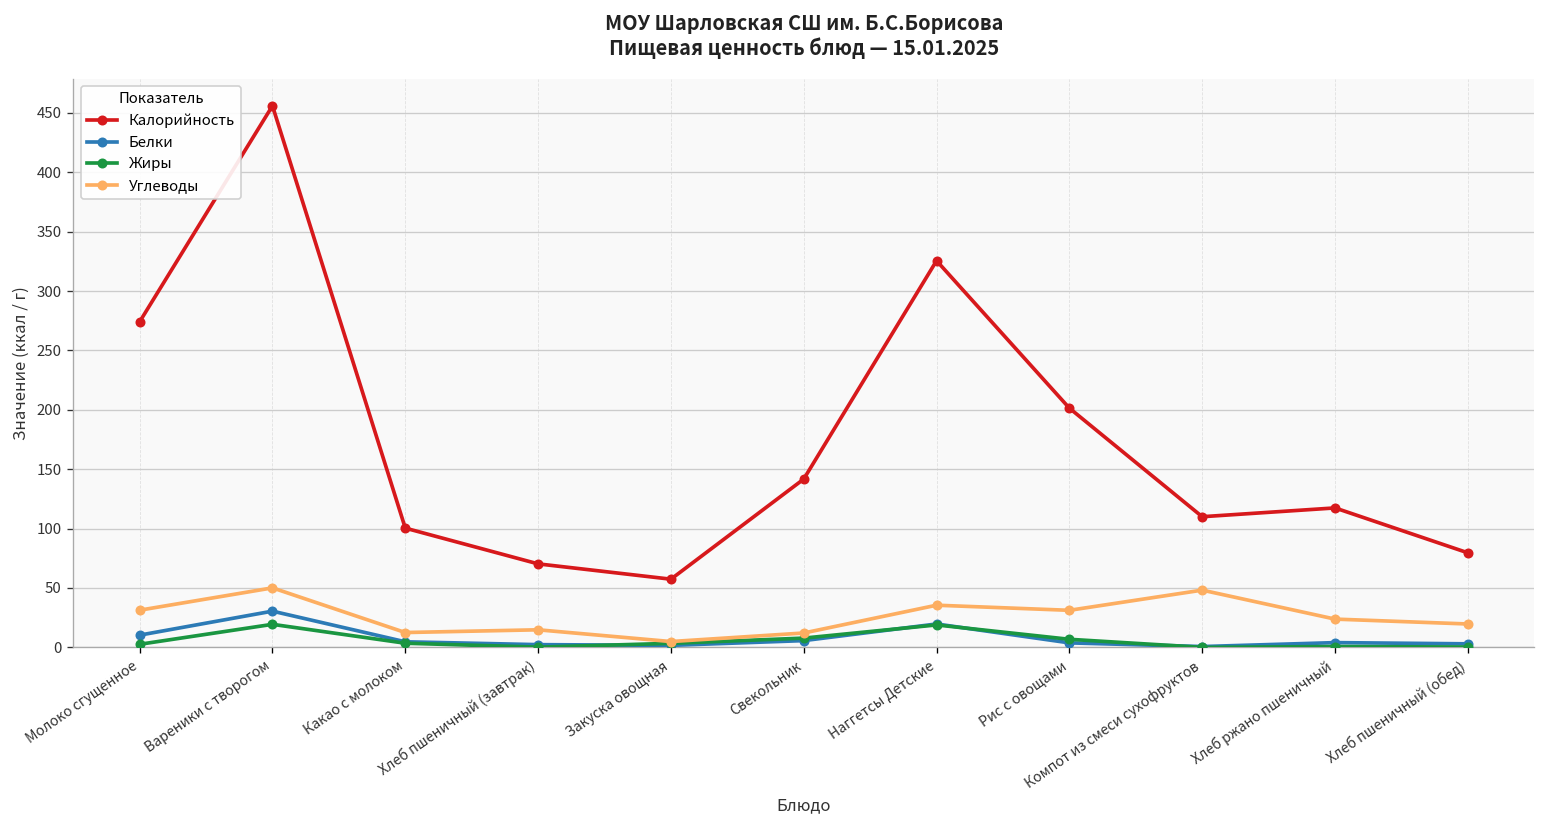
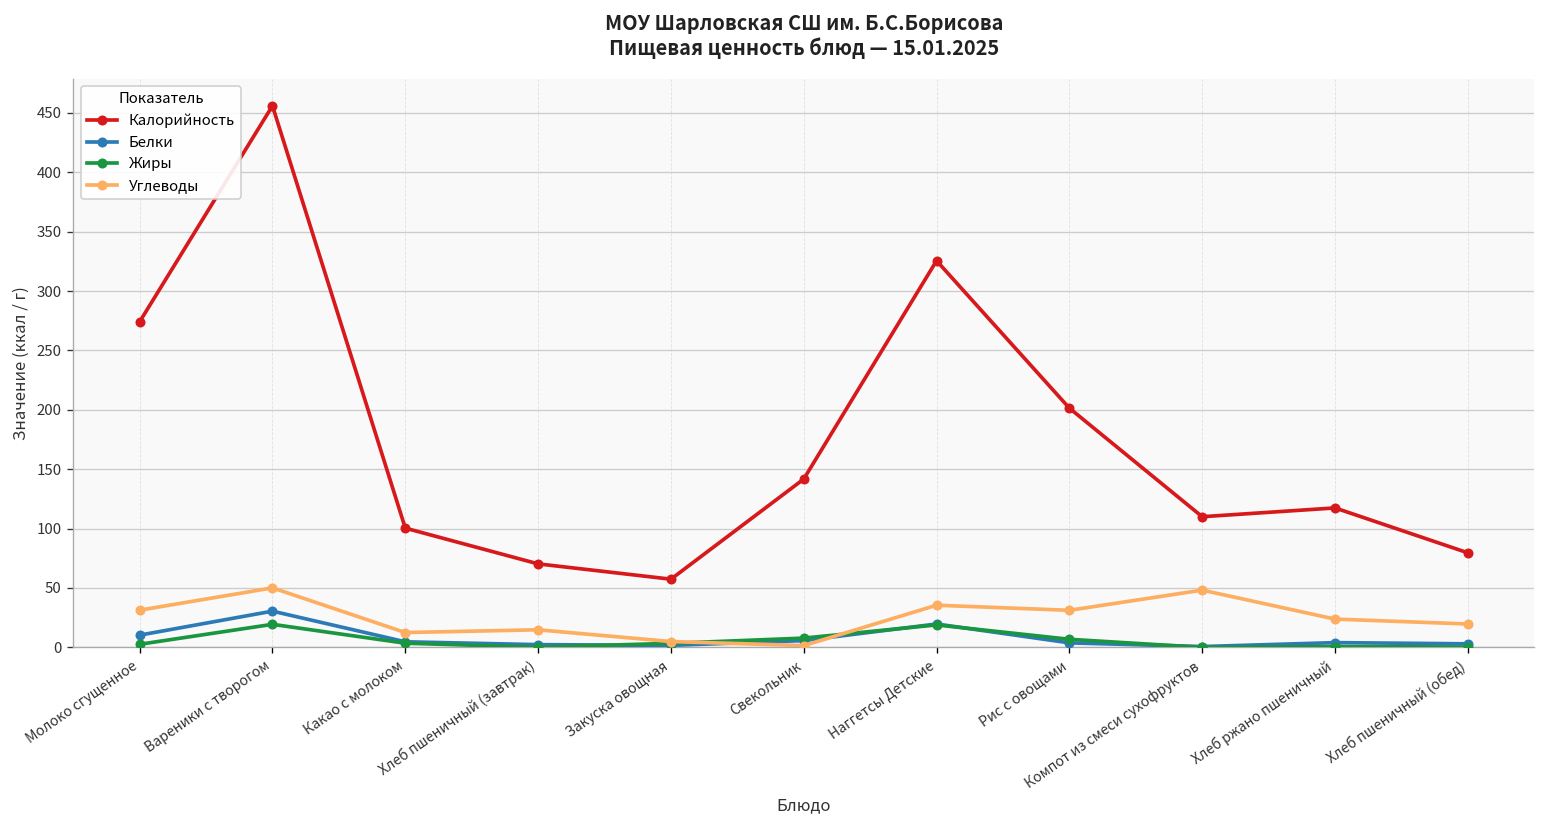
Углеводы, Свекольник: 10 -> 0
